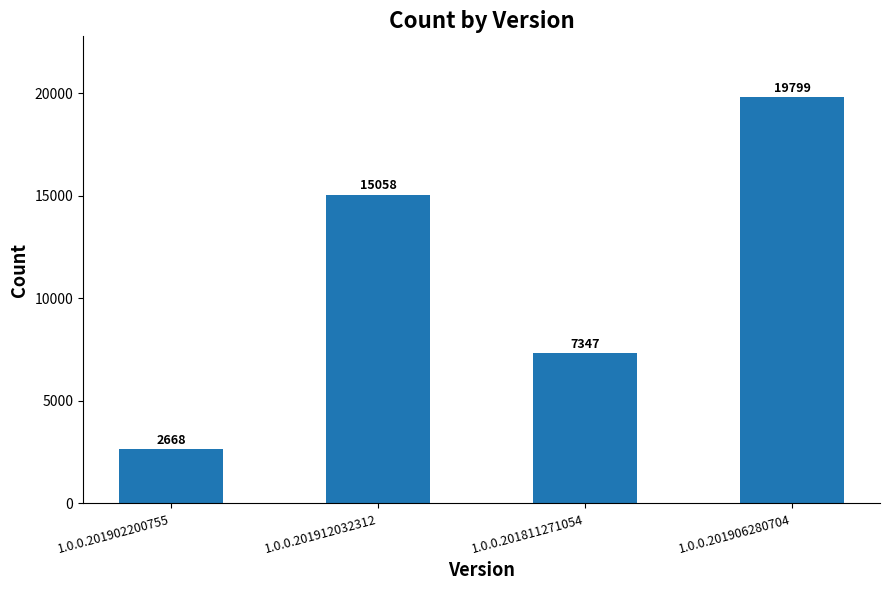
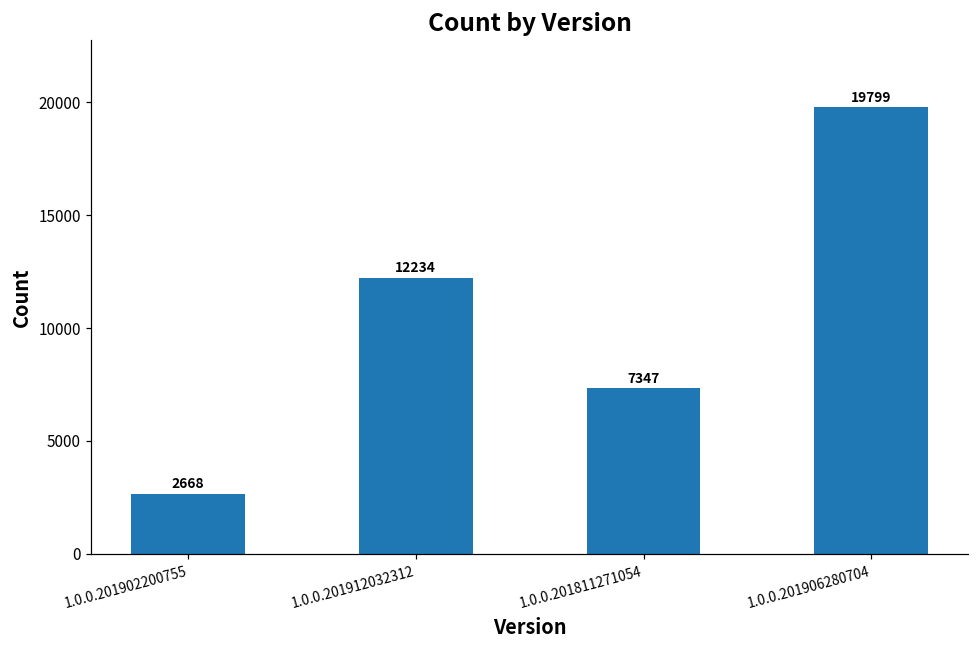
1.0.0.201912032312: 15058 -> 12234
